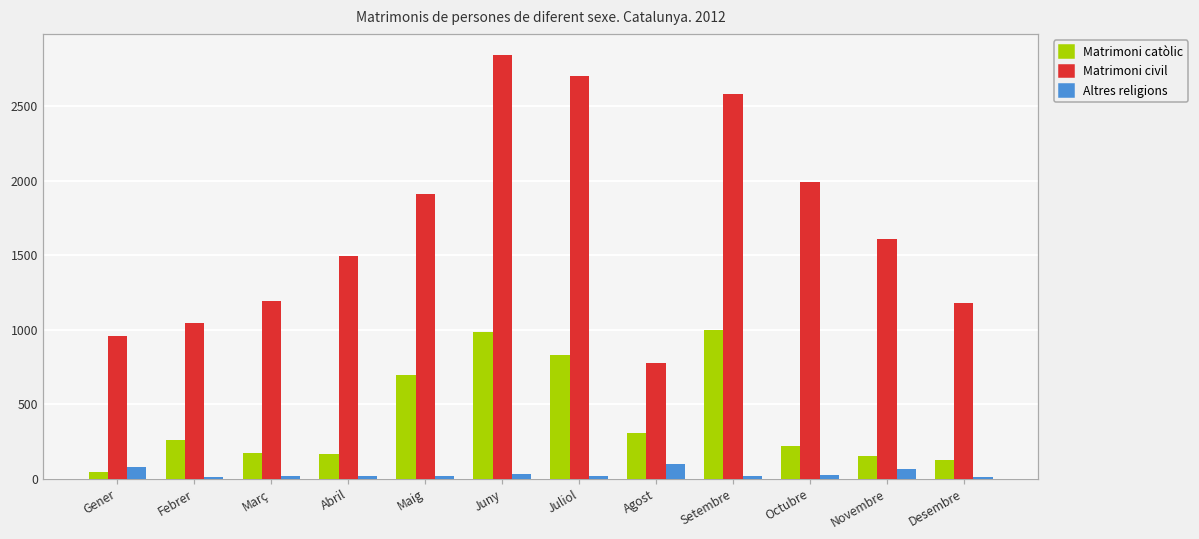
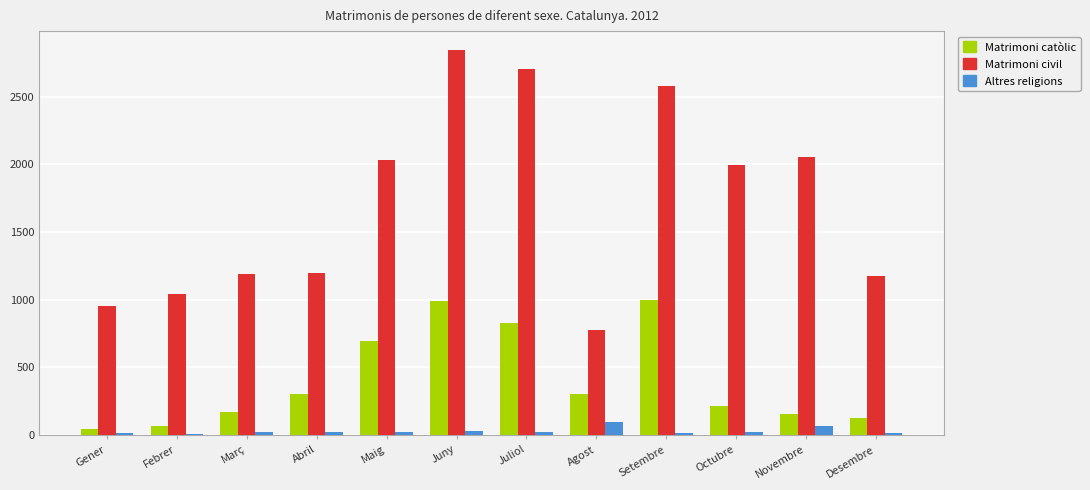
Altres religions, Gener: 80 -> 10
Matrimoni catòlic, Febrer: 260 -> 70
Matrimoni catòlic, Abril: 170 -> 300
Matrimoni civil, Abril: 1500 -> 1200
Matrimoni civil, Maig: 1910 -> 2030
Matrimoni civil, Novembre: 1610 -> 2060
